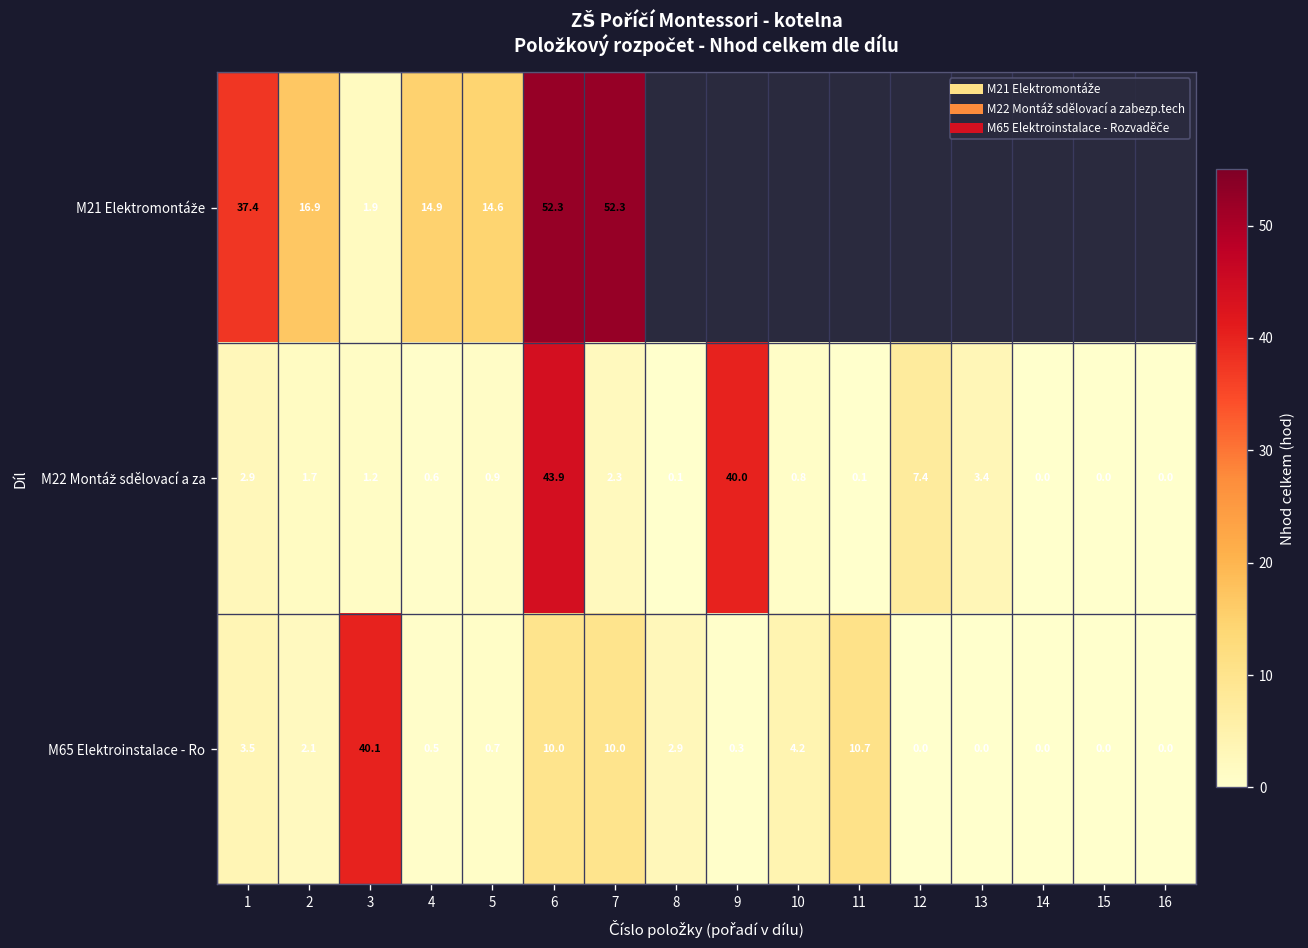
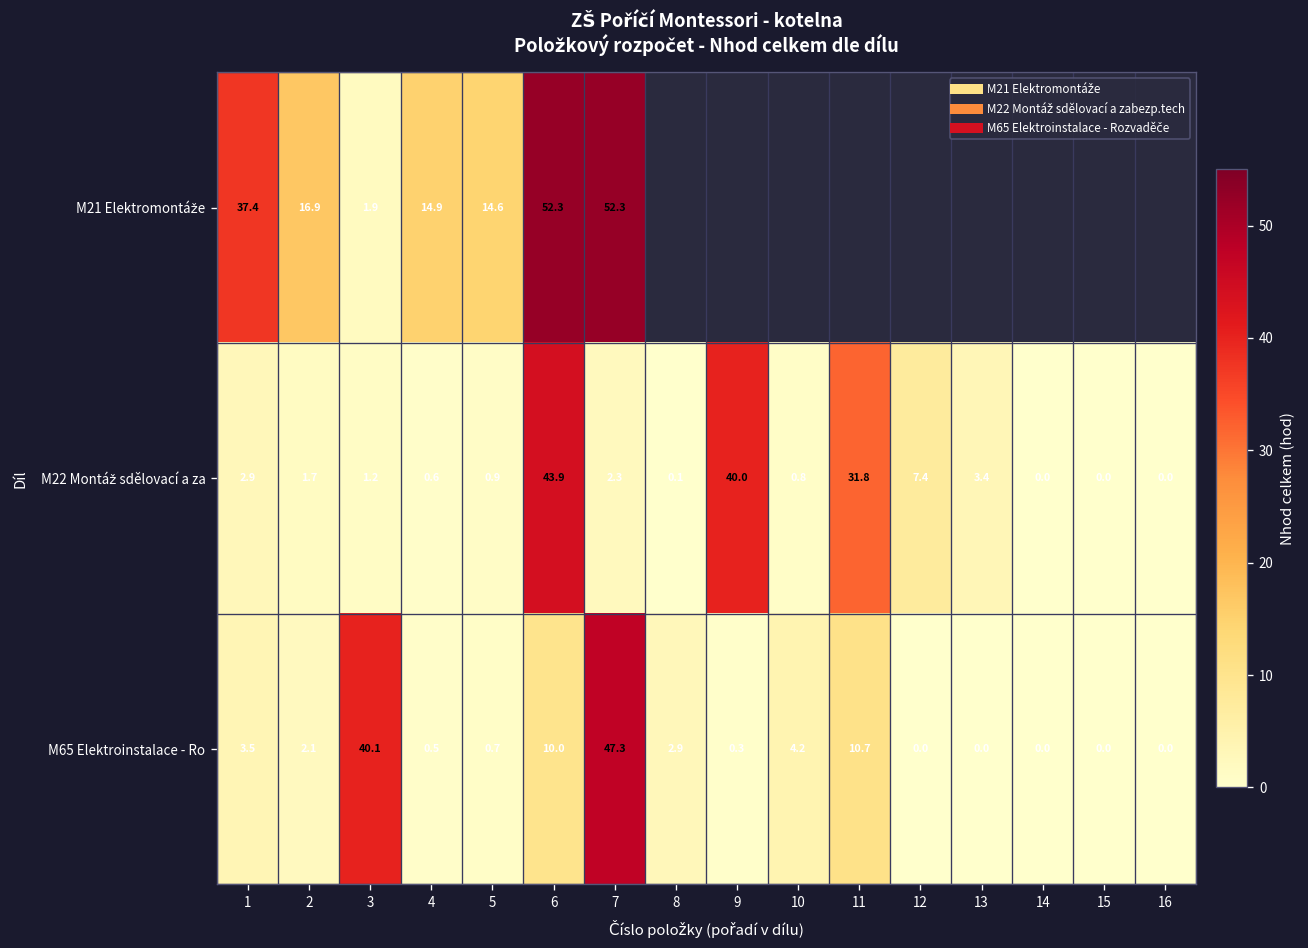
M22 Montáž sdělovací a za, 11: 0.1 -> 31.8
M65 Elektroinstalace - Ro, 7: 10.0 -> 47.3
